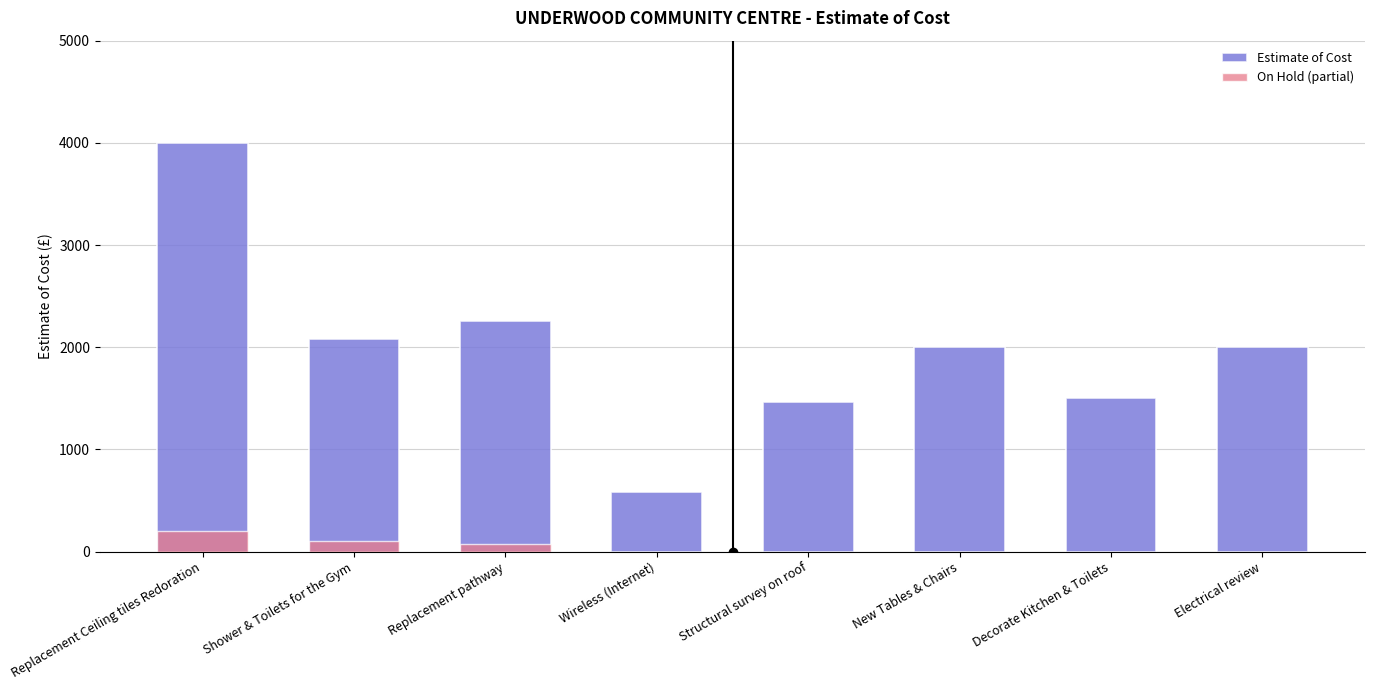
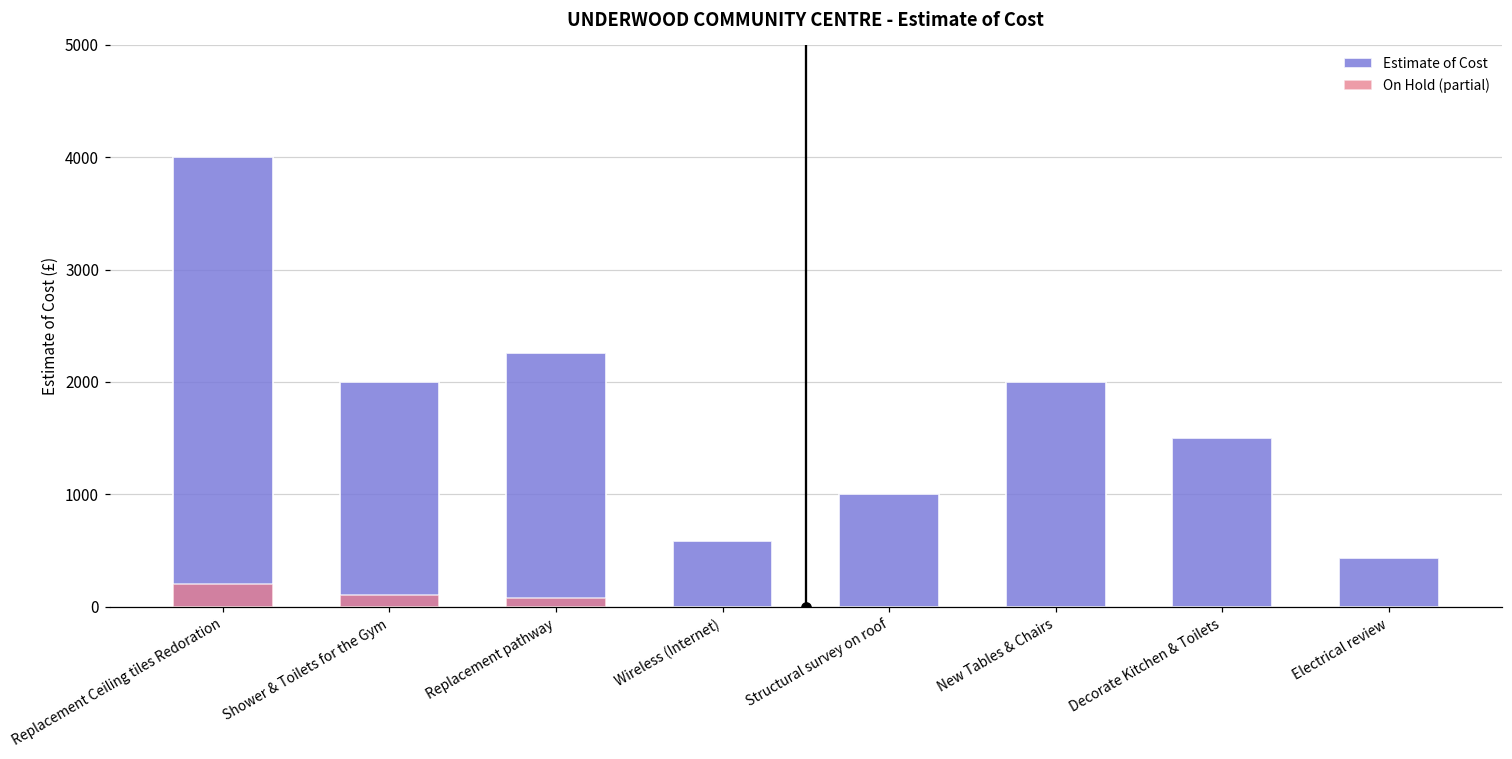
Estimate of Cost, Shower & Toilets for the Gym: 2080 -> 2000
Estimate of Cost, Structural survey on roof: 1460 -> 1000
Estimate of Cost, Electrical review: 2000 -> 440
